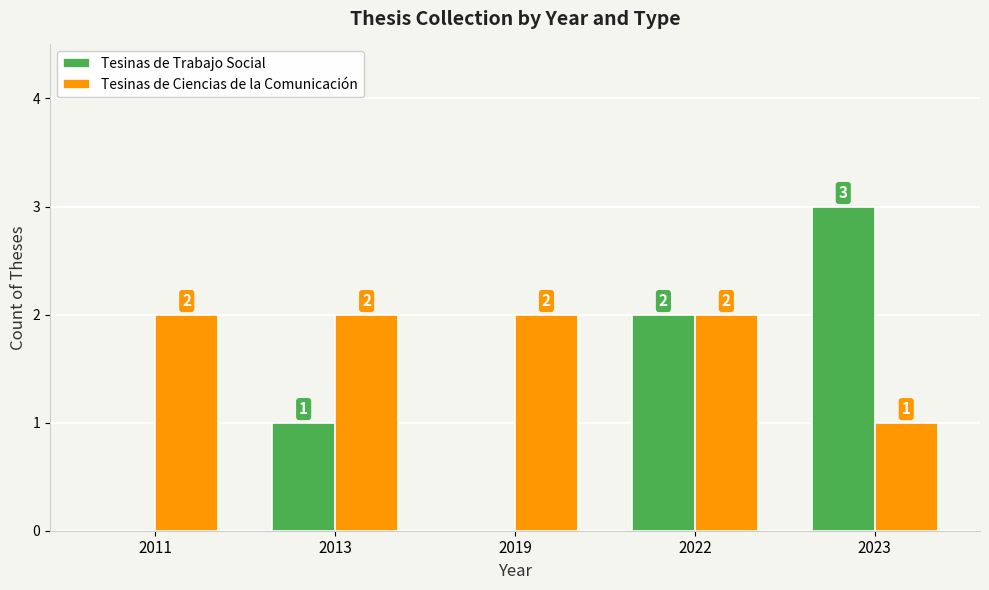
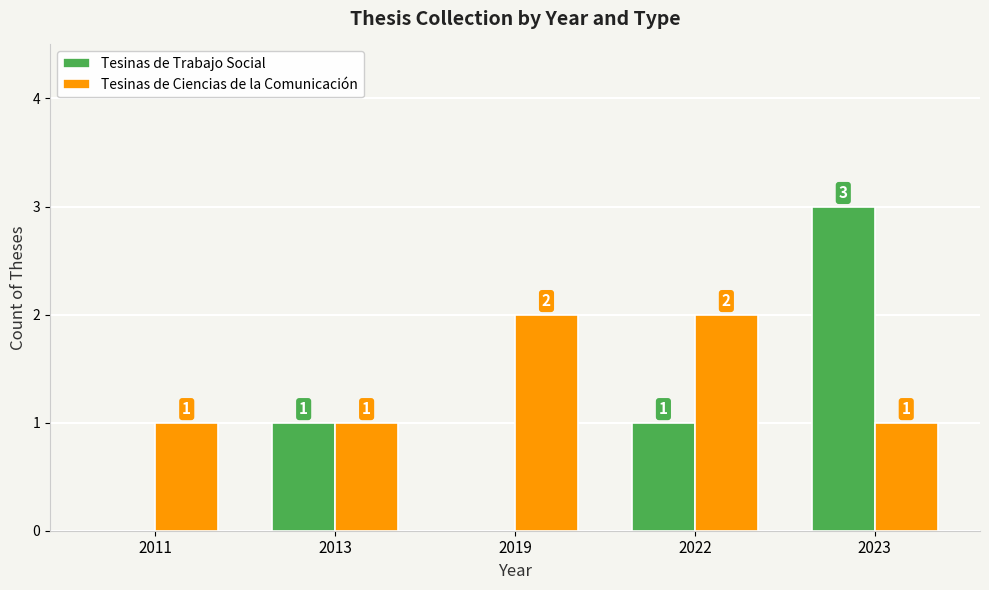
Tesinas de Ciencias de la Comunicación, 2011: 2 -> 1
Tesinas de Ciencias de la Comunicación, 2013: 2 -> 1
Tesinas de Trabajo Social, 2022: 2 -> 1
